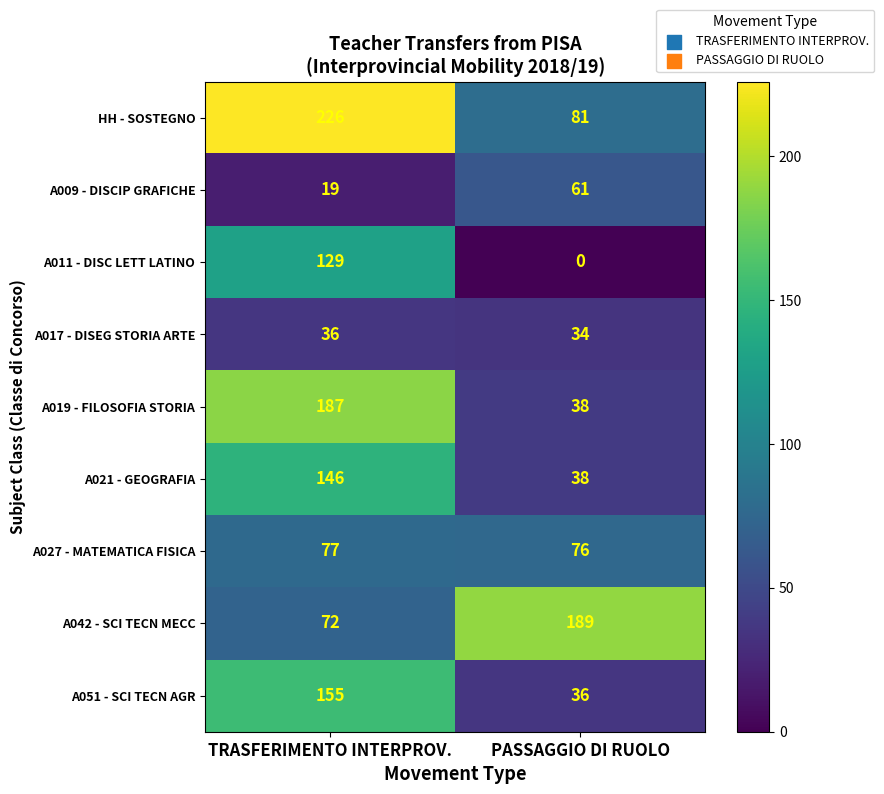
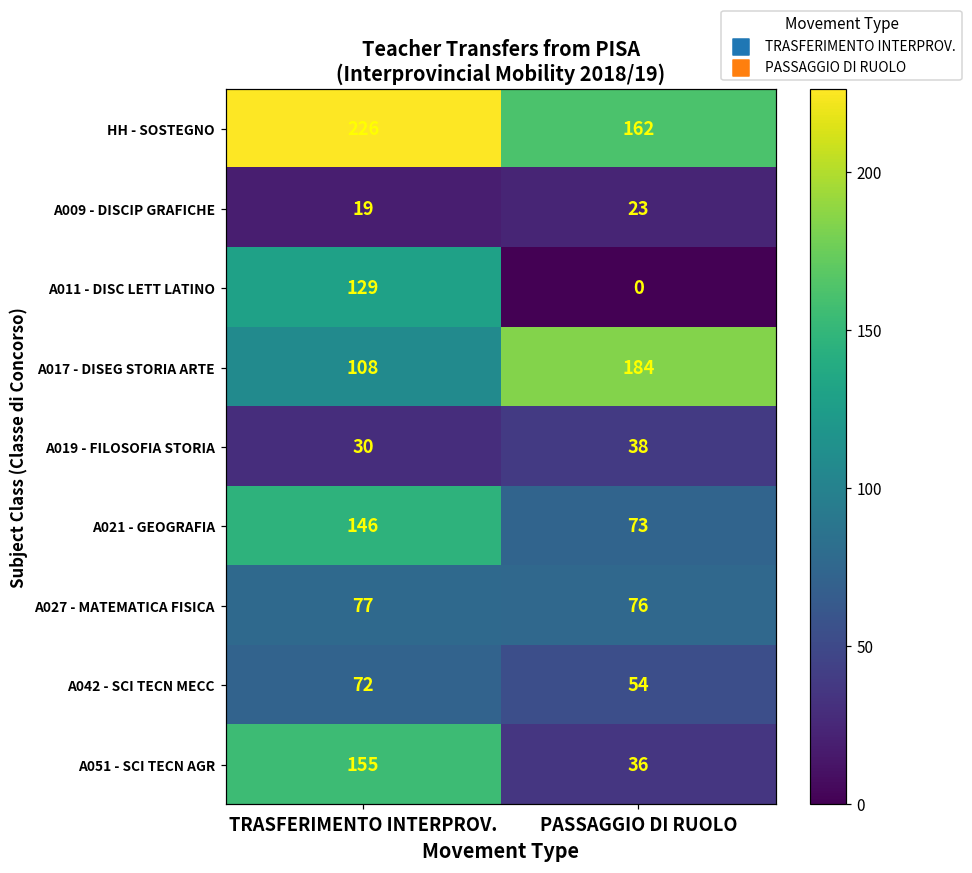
HH - SOSTEGNO, PASSAGGIO DI RUOLO: 81 -> 162
A009 - DISCIP GRAFICHE, PASSAGGIO DI RUOLO: 61 -> 23
A017 - DISEG STORIA ARTE, TRASFERIMENTO INTERPROV.: 36 -> 108
A017 - DISEG STORIA ARTE, PASSAGGIO DI RUOLO: 34 -> 184
A019 - FILOSOFIA STORIA, TRASFERIMENTO INTERPROV.: 187 -> 30
A021 - GEOGRAFIA, PASSAGGIO DI RUOLO: 38 -> 73
A042 - SCI TECN MECC, PASSAGGIO DI RUOLO: 189 -> 54
